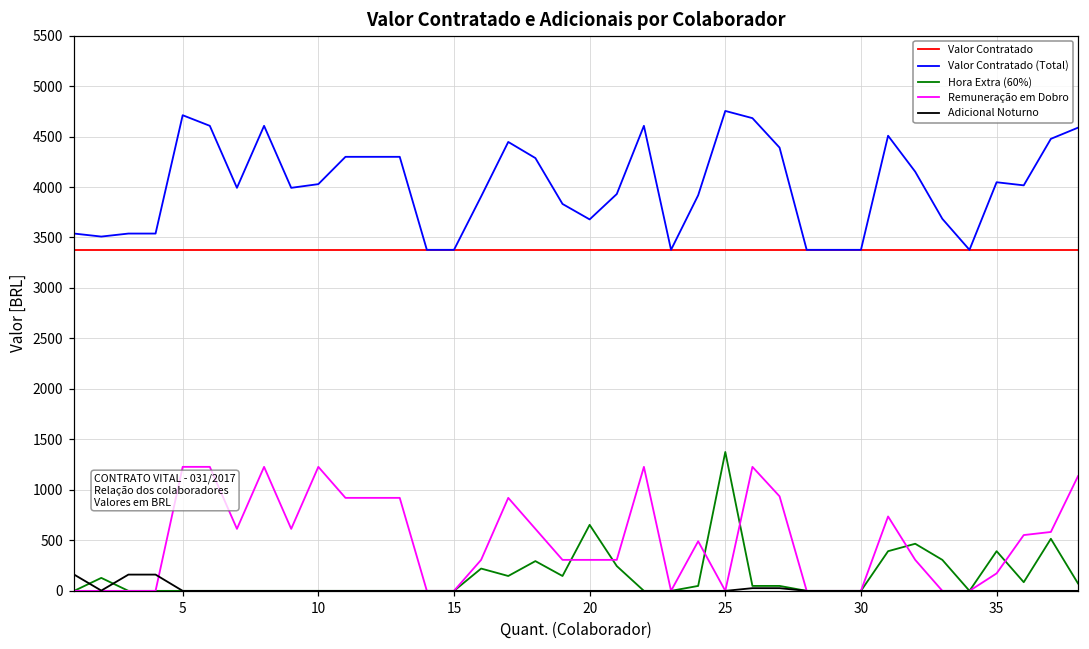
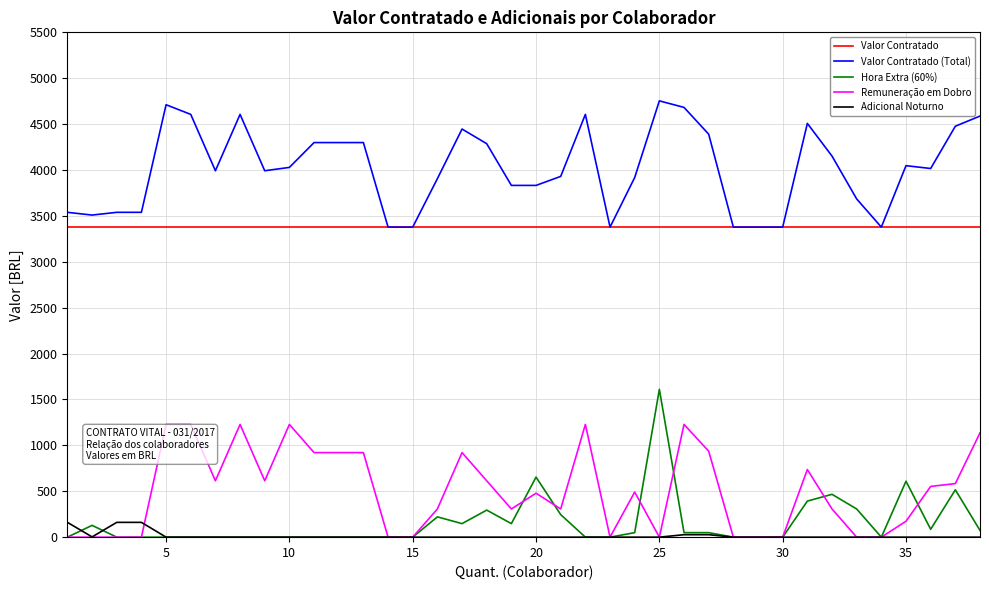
Valor Contratado (Total), 20: 3700 -> 3800
Remuneração em Dobro, 20: 300 -> 500
Hora Extra (60%), 25: 1400 -> 1600
Hora Extra (60%), 35: 400 -> 600
